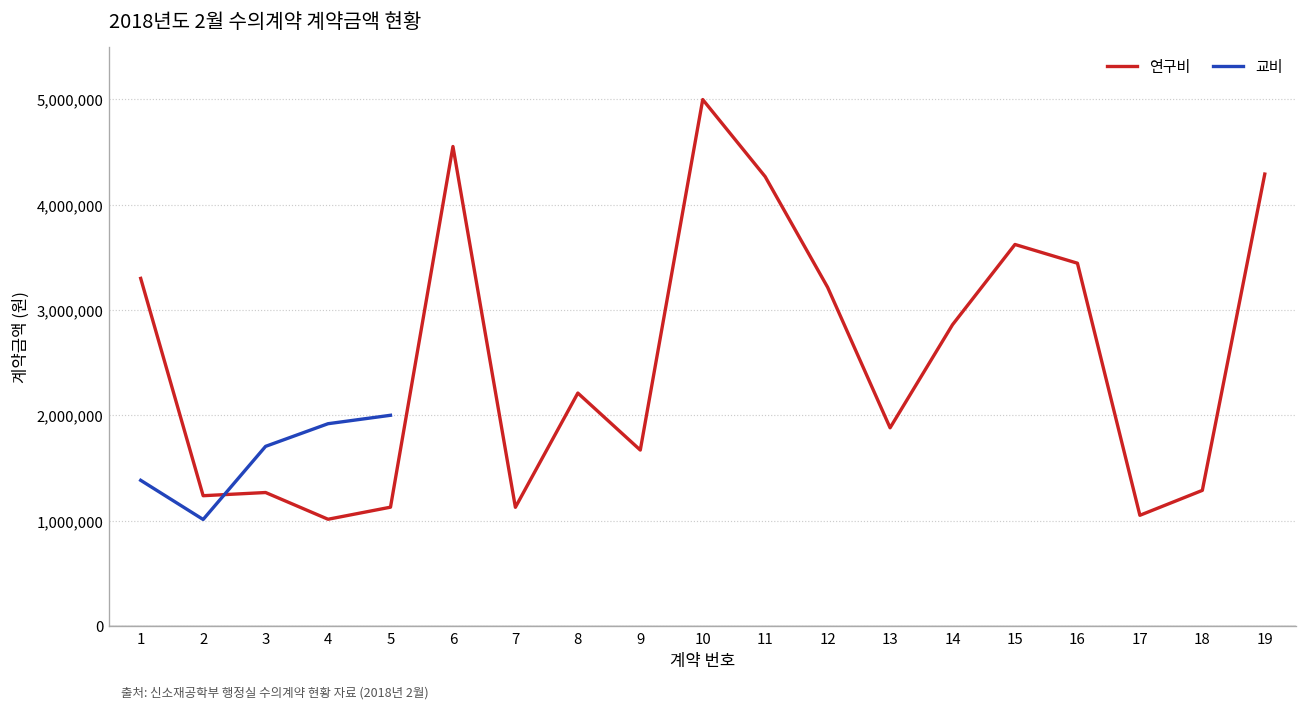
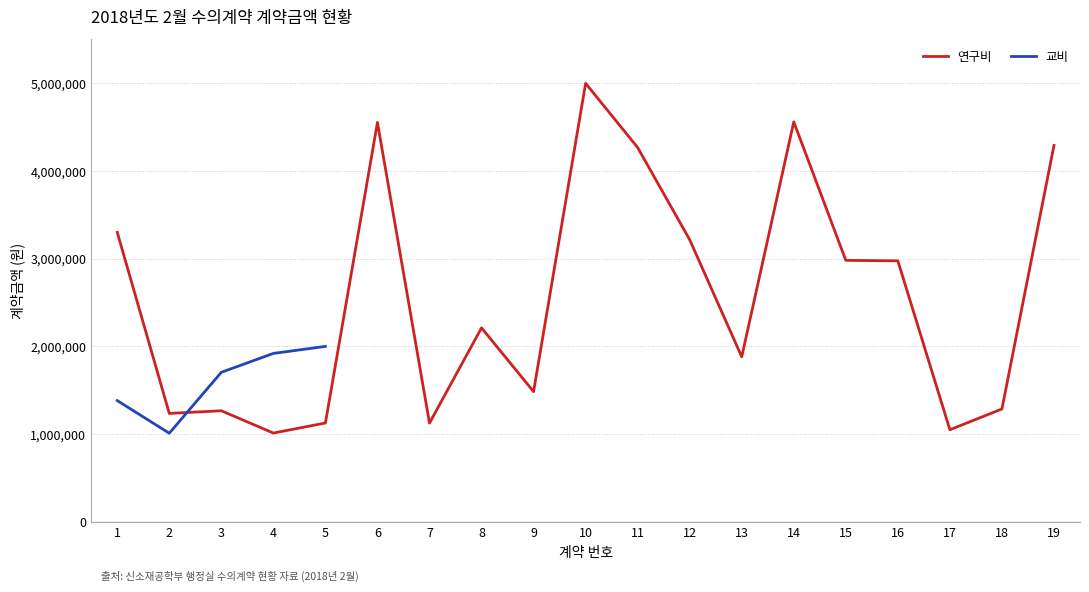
연구비, 9: 1,700,000 -> 1,500,000
연구비, 14: 2,900,000 -> 4,600,000
연구비, 15: 3,600,000 -> 3,000,000
연구비, 16: 3,400,000 -> 3,000,000
